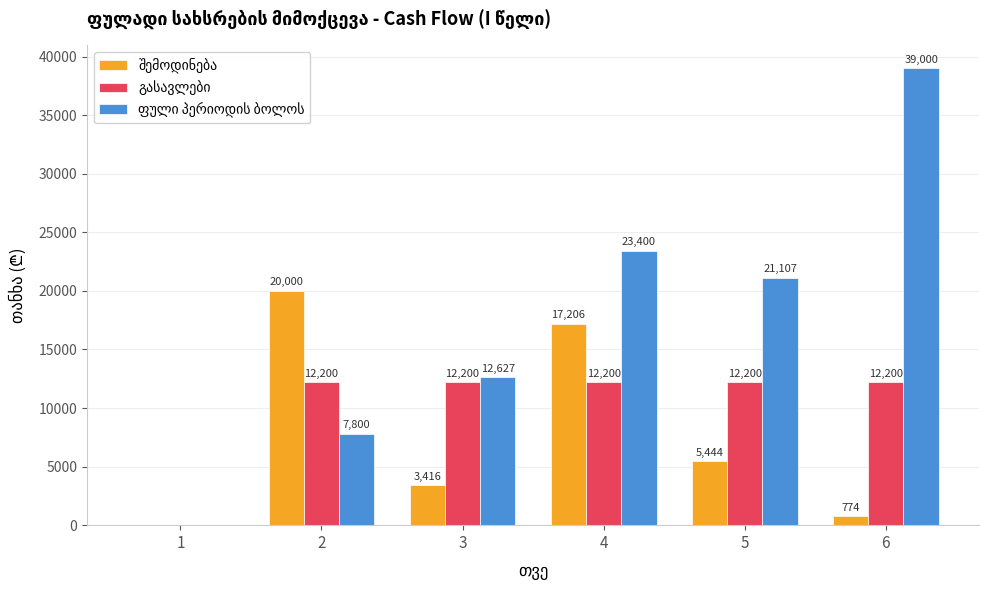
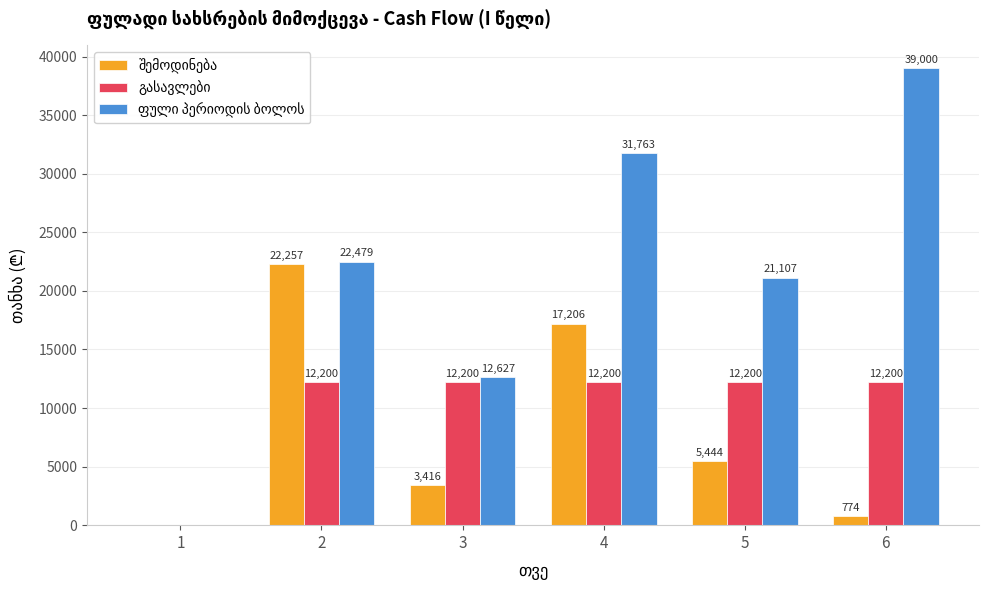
შემოდინება, 2: 20,000 -> 22,257
ფული პერიოდის ბოლოს, 2: 7,800 -> 22,479
ფული პერიოდის ბოლოს, 4: 23,400 -> 31,763
